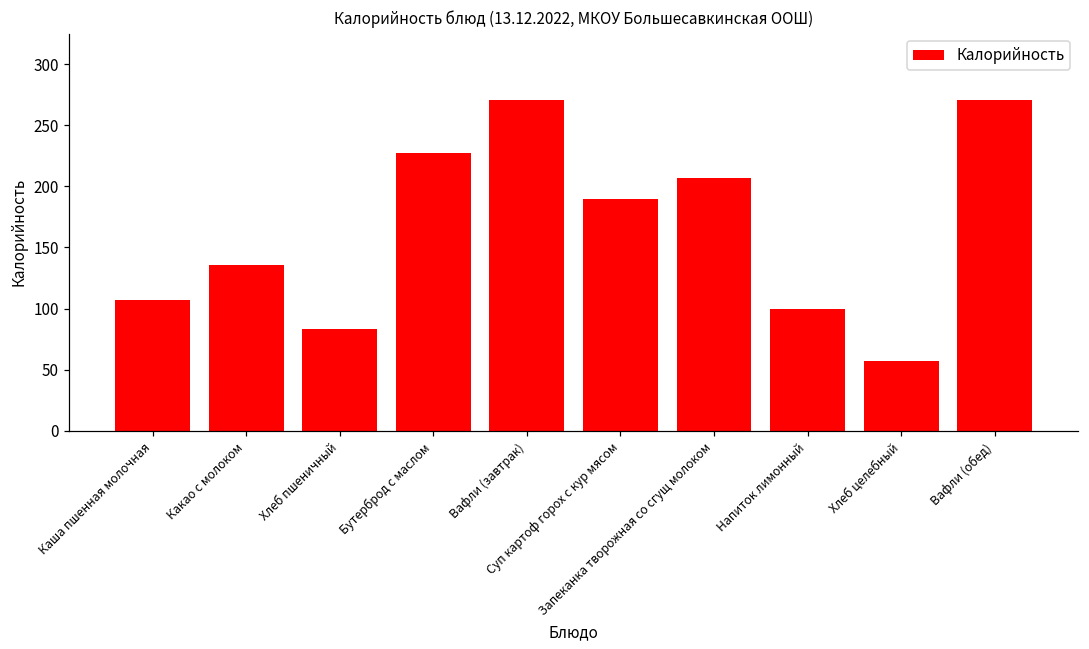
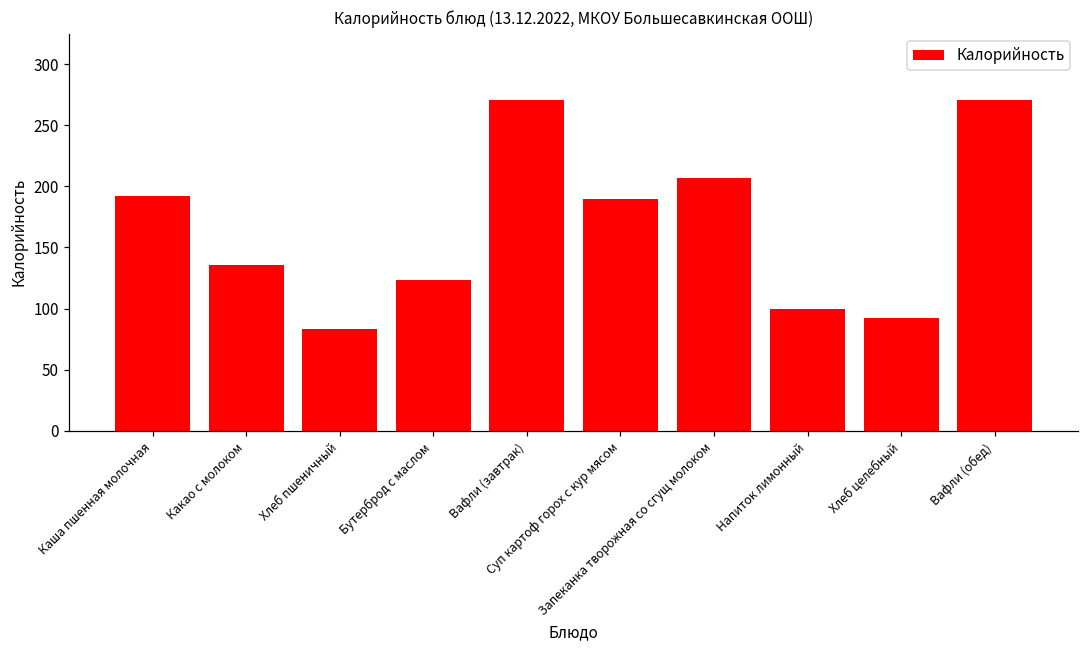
Каша пшенная молочная: 107 -> 192
Бутерброд с маслом: 227 -> 123
Хлеб целебный: 57 -> 92
